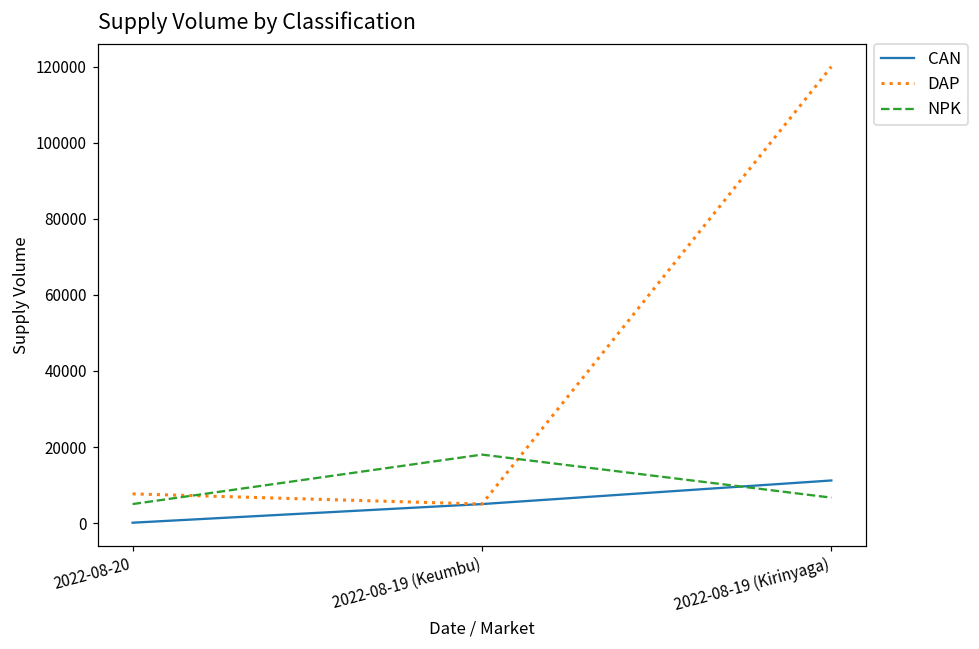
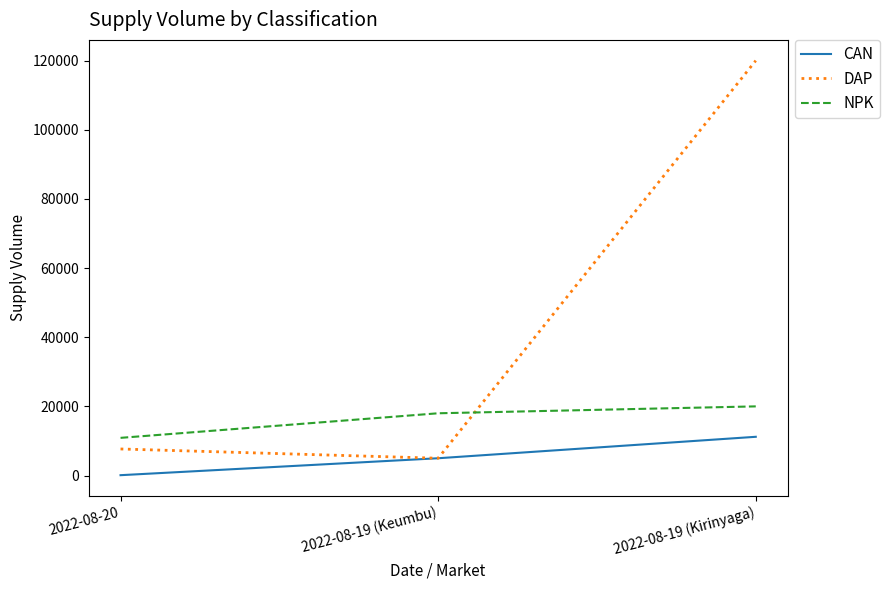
NPK, 2022-08-20: 5000 -> 11000
NPK, 2022-08-19 (Kirinyaga): 7000 -> 20000
